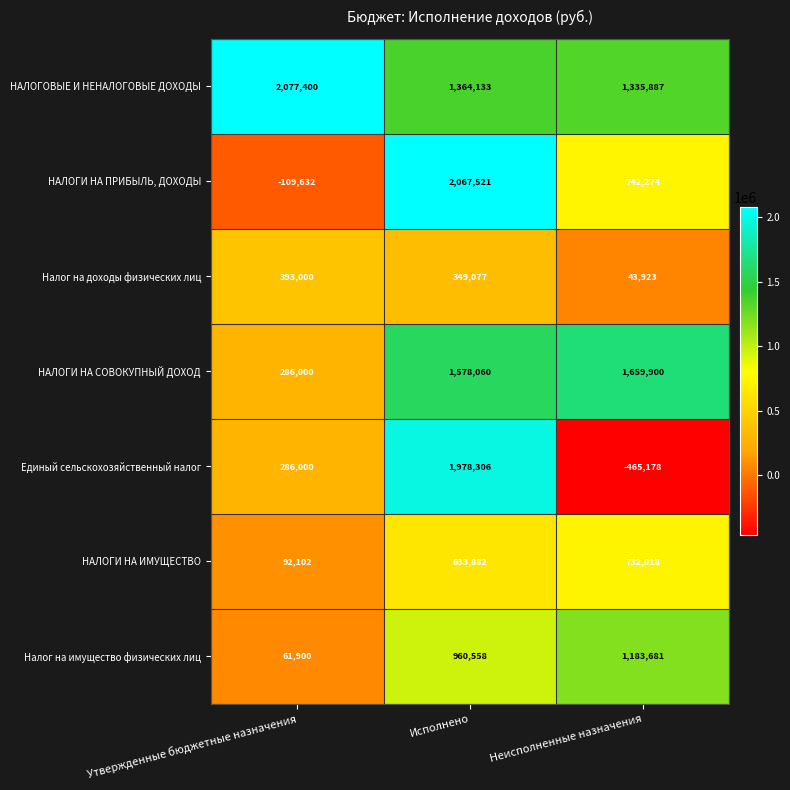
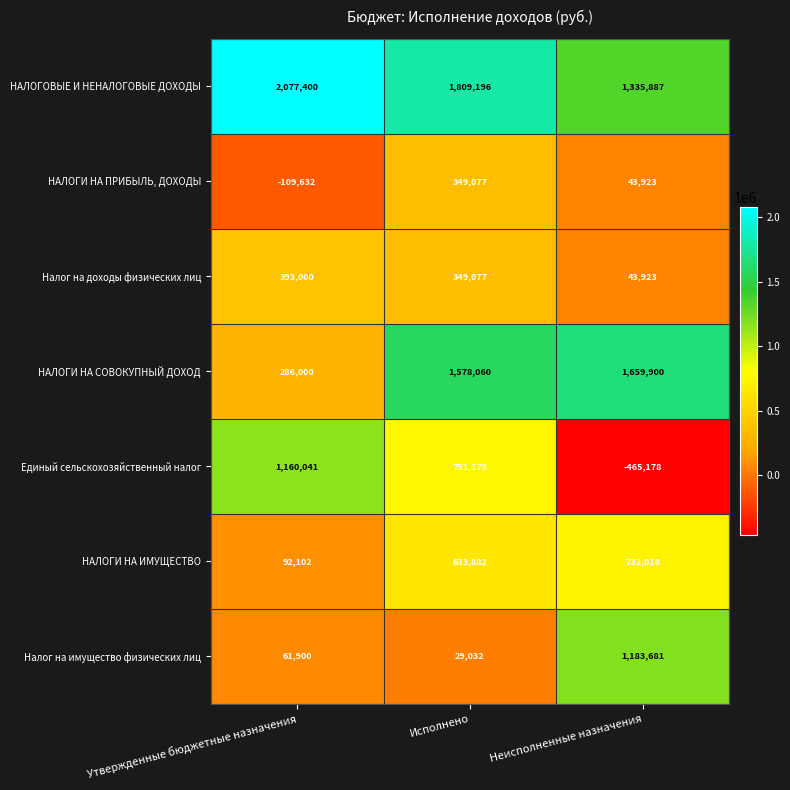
НАЛОГОВЫЕ И НЕНАЛОГОВЫЕ ДОХОДЫ, Исполнено: 1,364,133 -> 1,809,196
НАЛОГИ НА ПРИБЫЛЬ, ДОХОДЫ, Исполнено: 2,067,521 -> 349,077
НАЛОГИ НА ПРИБЫЛЬ, ДОХОДЫ, Неисполненные назначения: 742,274 -> 43,923
Единый сельскохозяйственный налог, Утвержденные бюджетные назначения: 286,000 -> 1,160,041
Единый сельскохозяйственный налог, Исполнено: 1,978,306 -> 751,178
Налог на имущество физических лиц, Исполнено: 960,558 -> 29,032
